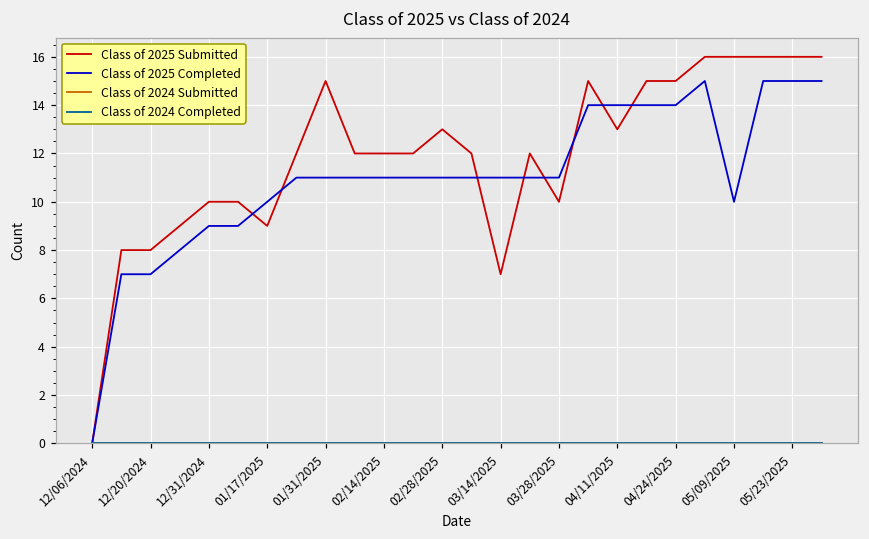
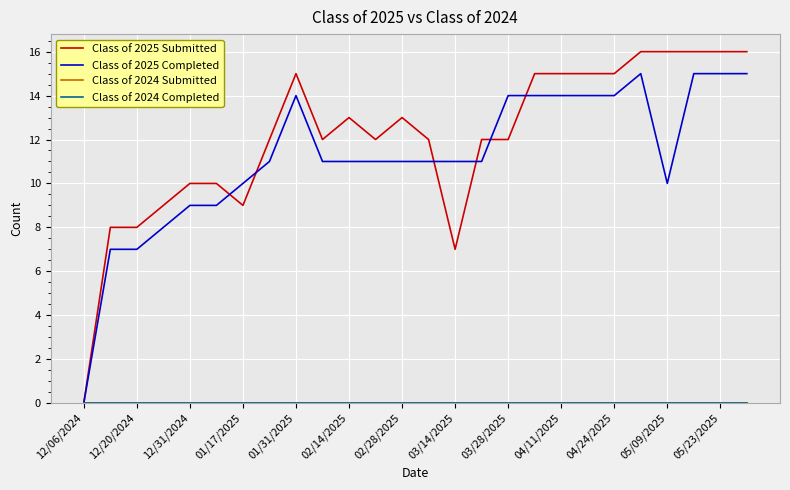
Class of 2025 Completed, 01/31/2025: 11 -> 14
Class of 2025 Submitted, 02/14/2025: 12 -> 13
Class of 2025 Submitted, 03/28/2025: 10 -> 12
Class of 2025 Completed, 03/28/2025: 11 -> 14
Class of 2025 Submitted, 04/11/2025: 13 -> 15
